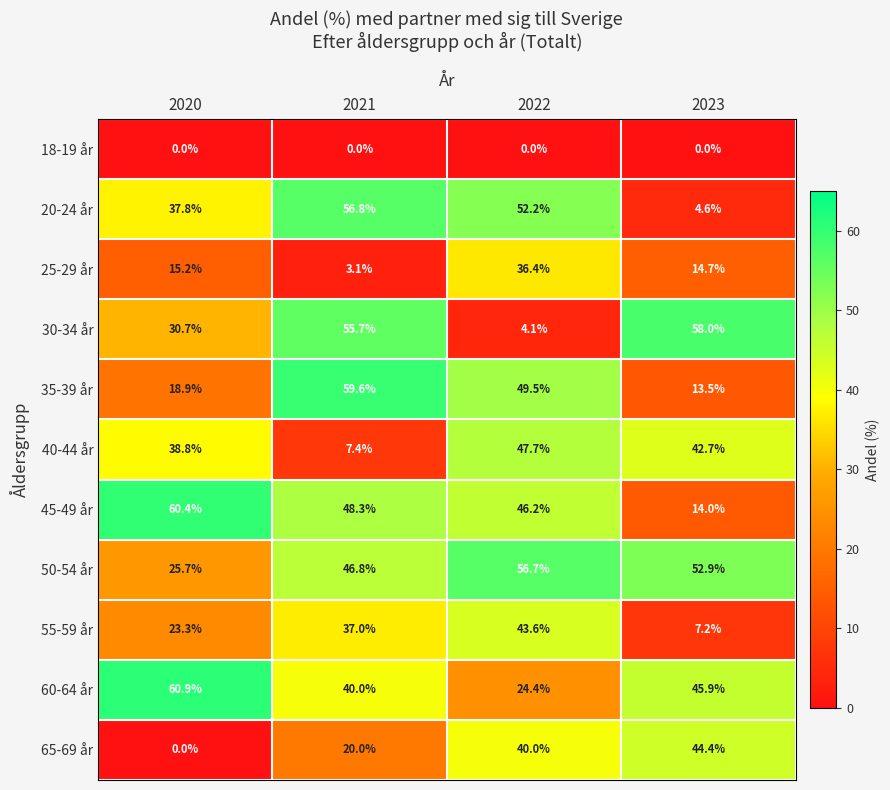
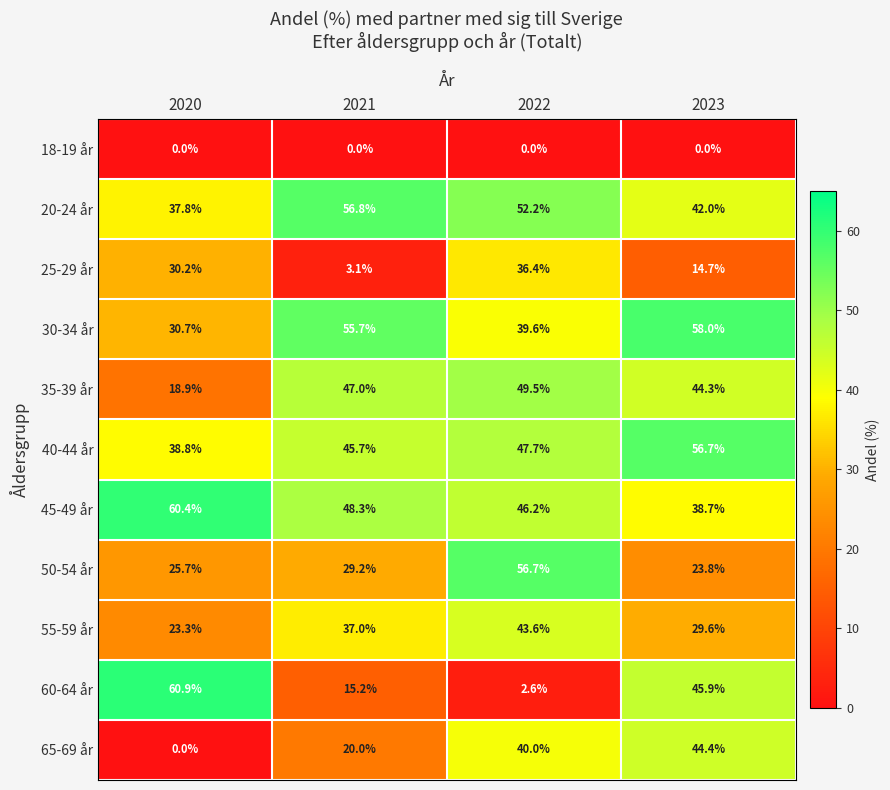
20-24 år, 2023: 4.6% -> 42.0%
25-29 år, 2020: 15.2% -> 30.2%
30-34 år, 2022: 4.1% -> 39.6%
35-39 år, 2021: 59.6% -> 47.0%
35-39 år, 2023: 13.5% -> 44.3%
40-44 år, 2021: 7.4% -> 45.7%
40-44 år, 2023: 42.7% -> 56.7%
45-49 år, 2023: 14.0% -> 38.7%
50-54 år, 2021: 46.8% -> 29.2%
50-54 år, 2023: 52.9% -> 23.8%
55-59 år, 2023: 7.2% -> 29.6%
60-64 år, 2021: 40.0% -> 15.2%
60-64 år, 2022: 24.4% -> 2.6%
